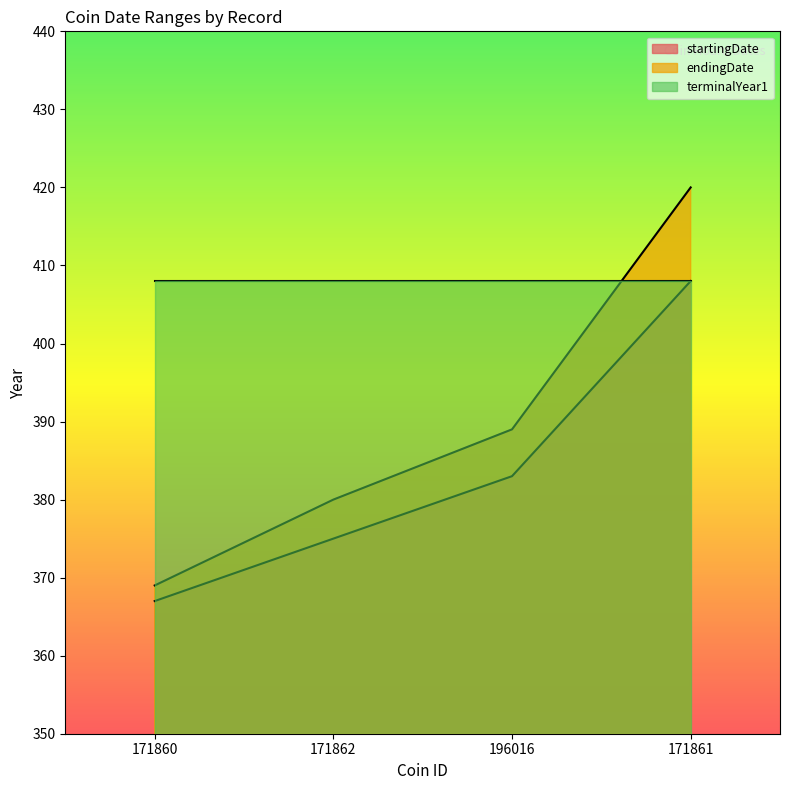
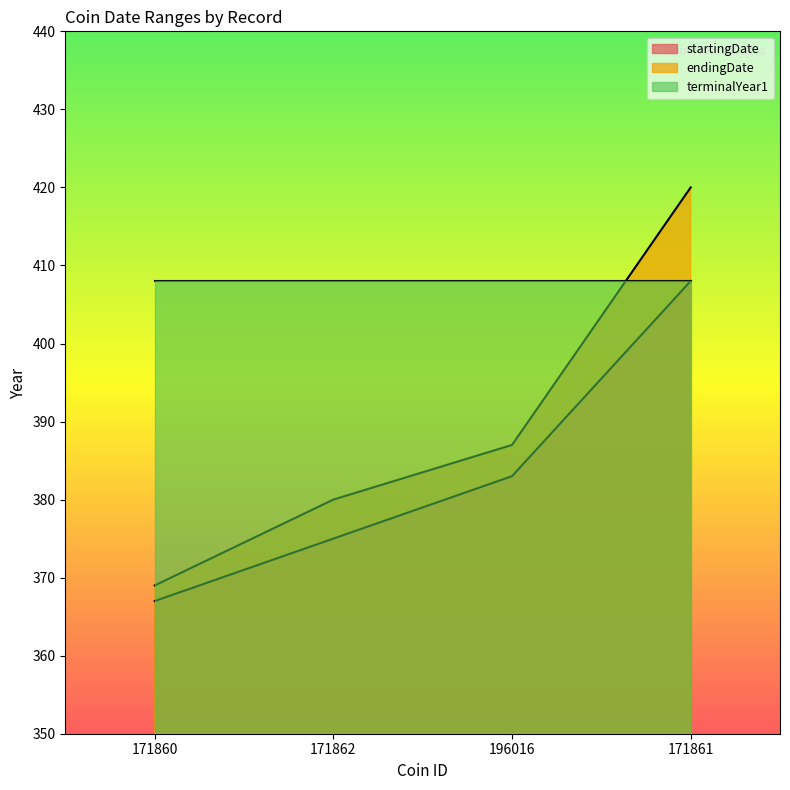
endingDate, 196016: 389 -> 387
